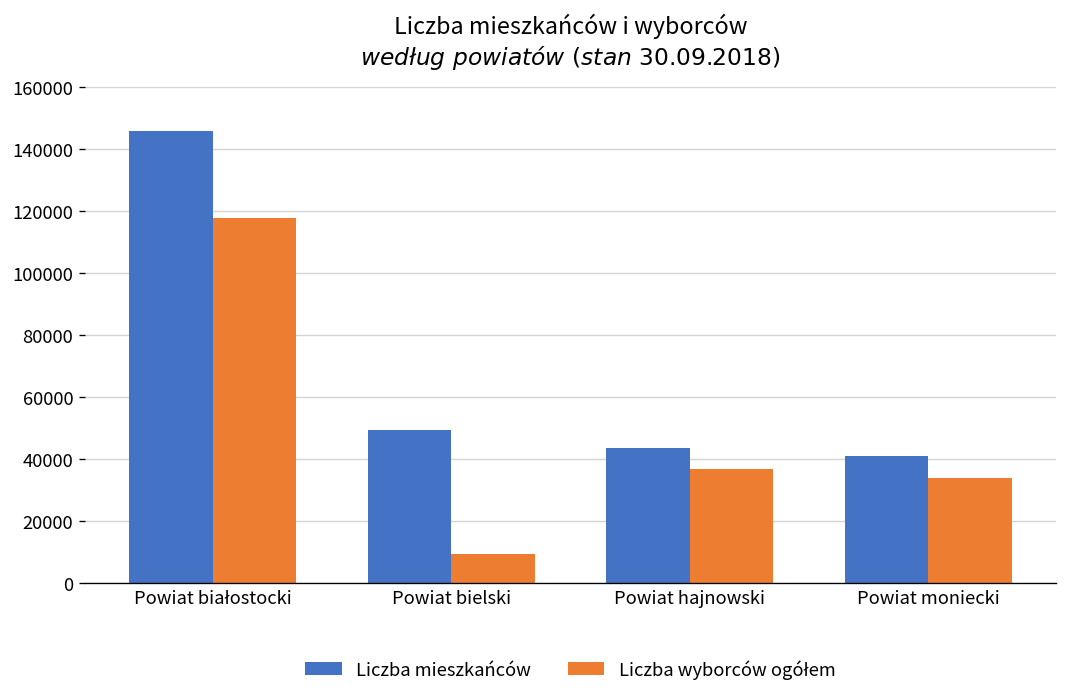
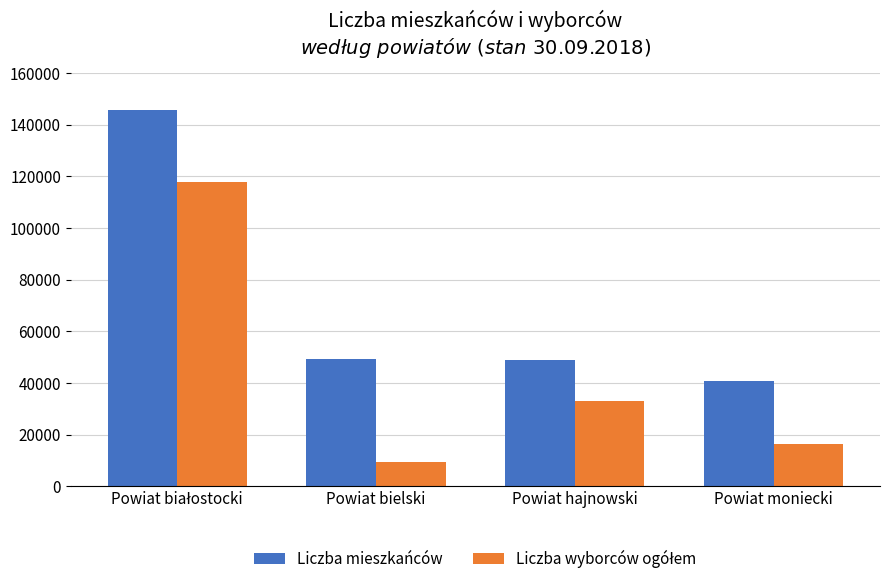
Liczba mieszkańców, Powiat hajnowski: 43000 -> 49000
Liczba wyborców ogółem, Powiat hajnowski: 37000 -> 33000
Liczba wyborców ogółem, Powiat moniecki: 34000 -> 17000
